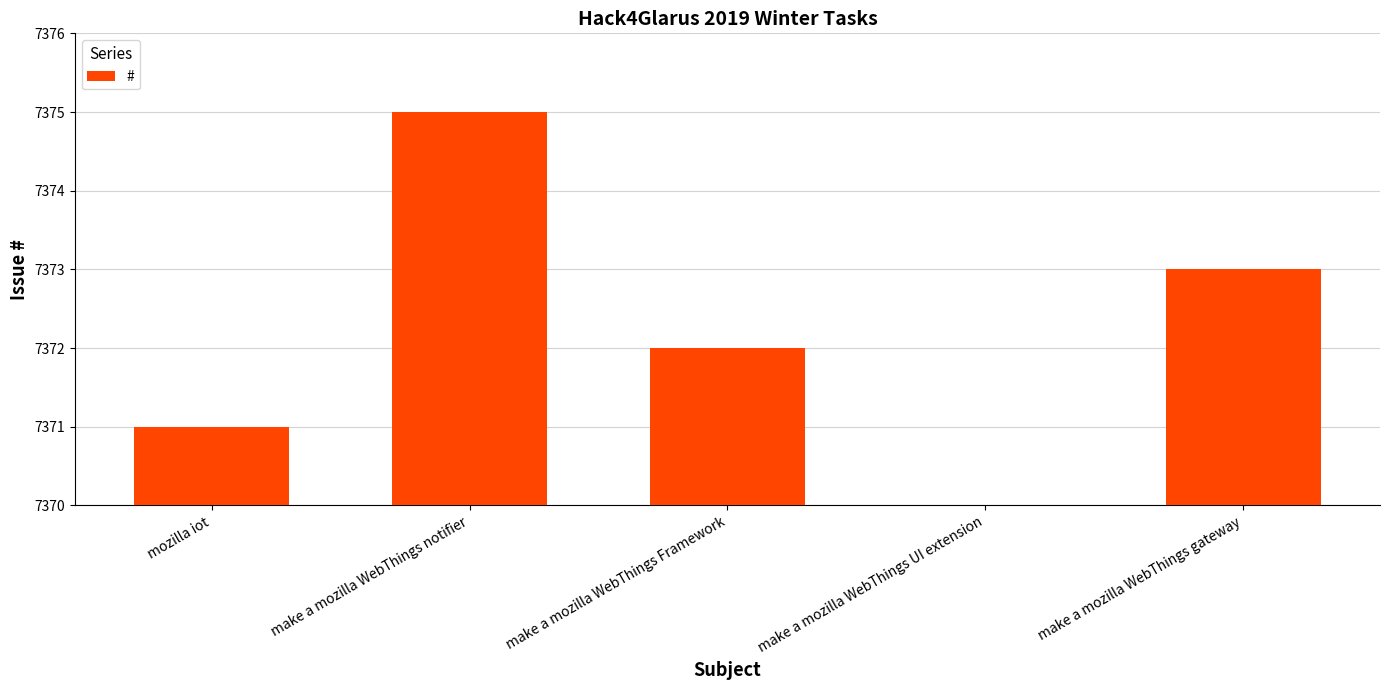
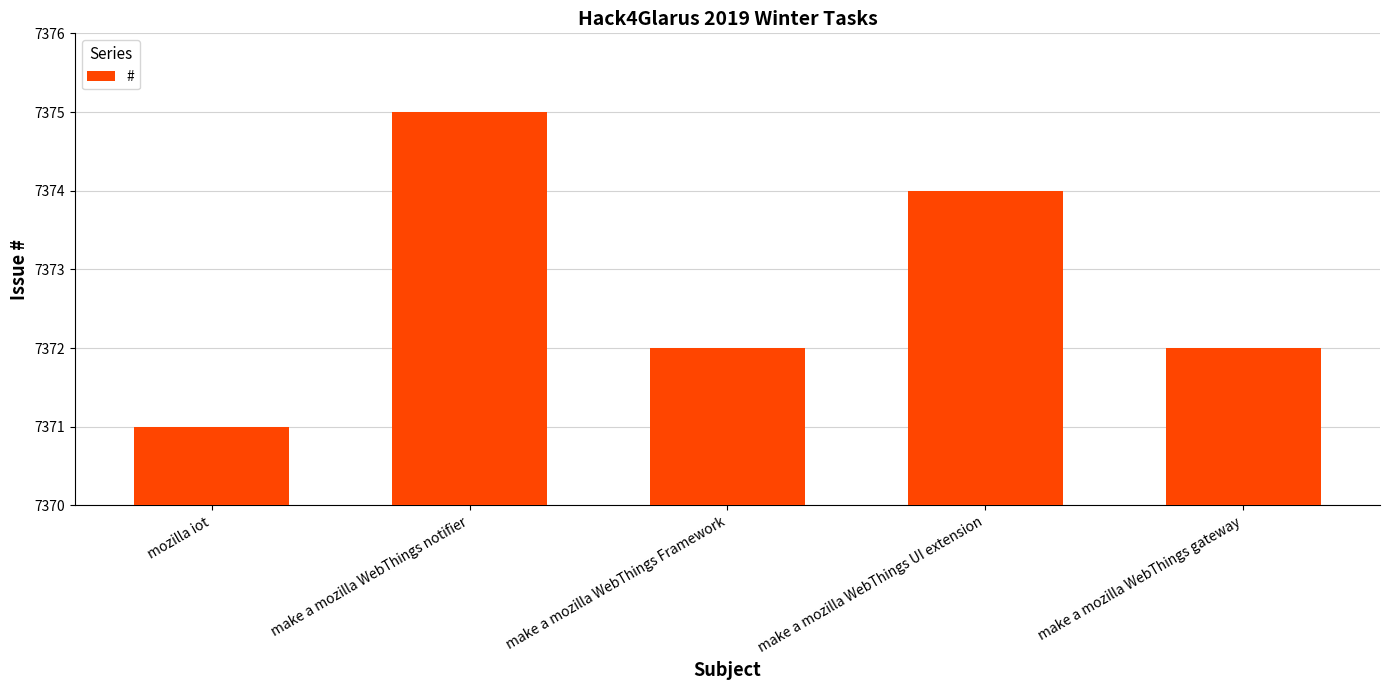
make a mozilla WebThings UI extension: 7370 -> 7374
make a mozilla WebThings gateway: 7373 -> 7372
